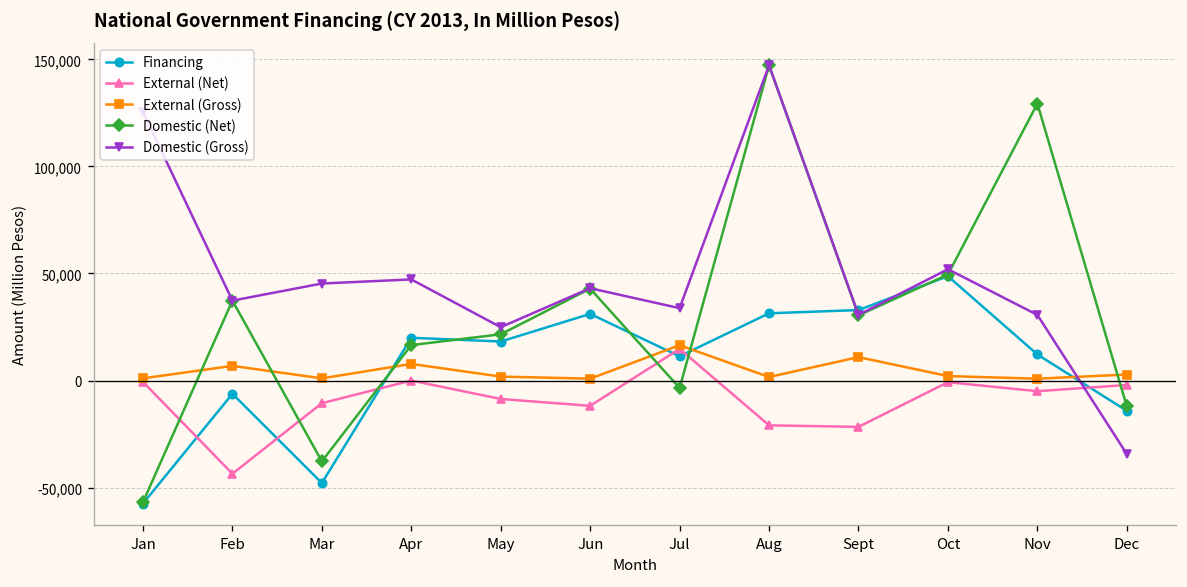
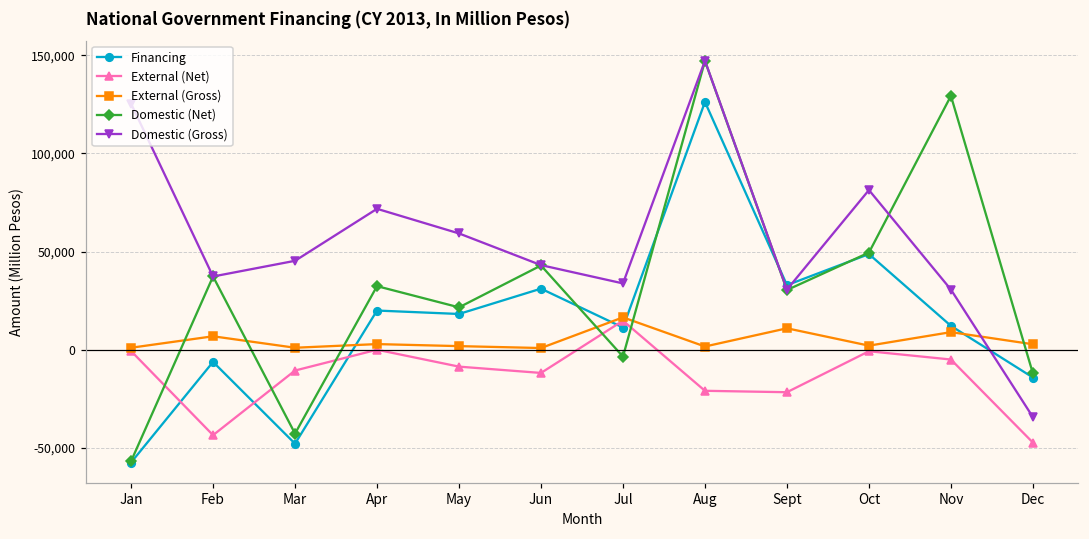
Domestic (Net), Mar: -38,000 -> -43,000
External (Gross), Apr: 8,000 -> 3,000
Domestic (Net), Apr: 17,000 -> 32,000
Domestic (Gross), Apr: 47,000 -> 72,000
Domestic (Gross), May: 25,000 -> 59,000
Financing, Aug: 31,000 -> 126,000
Domestic (Gross), Oct: 52,000 -> 81,000
External (Gross), Nov: 1,000 -> 9,000
External (Net), Dec: -2,000 -> -47,000
